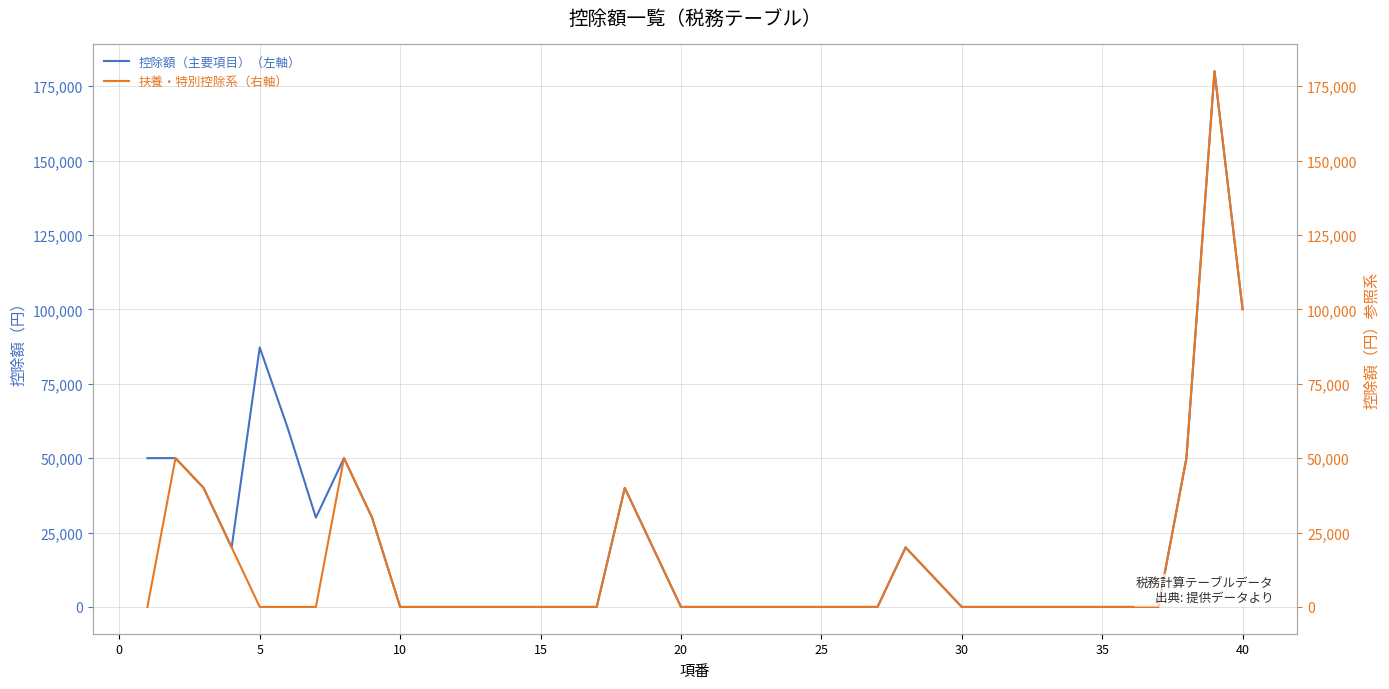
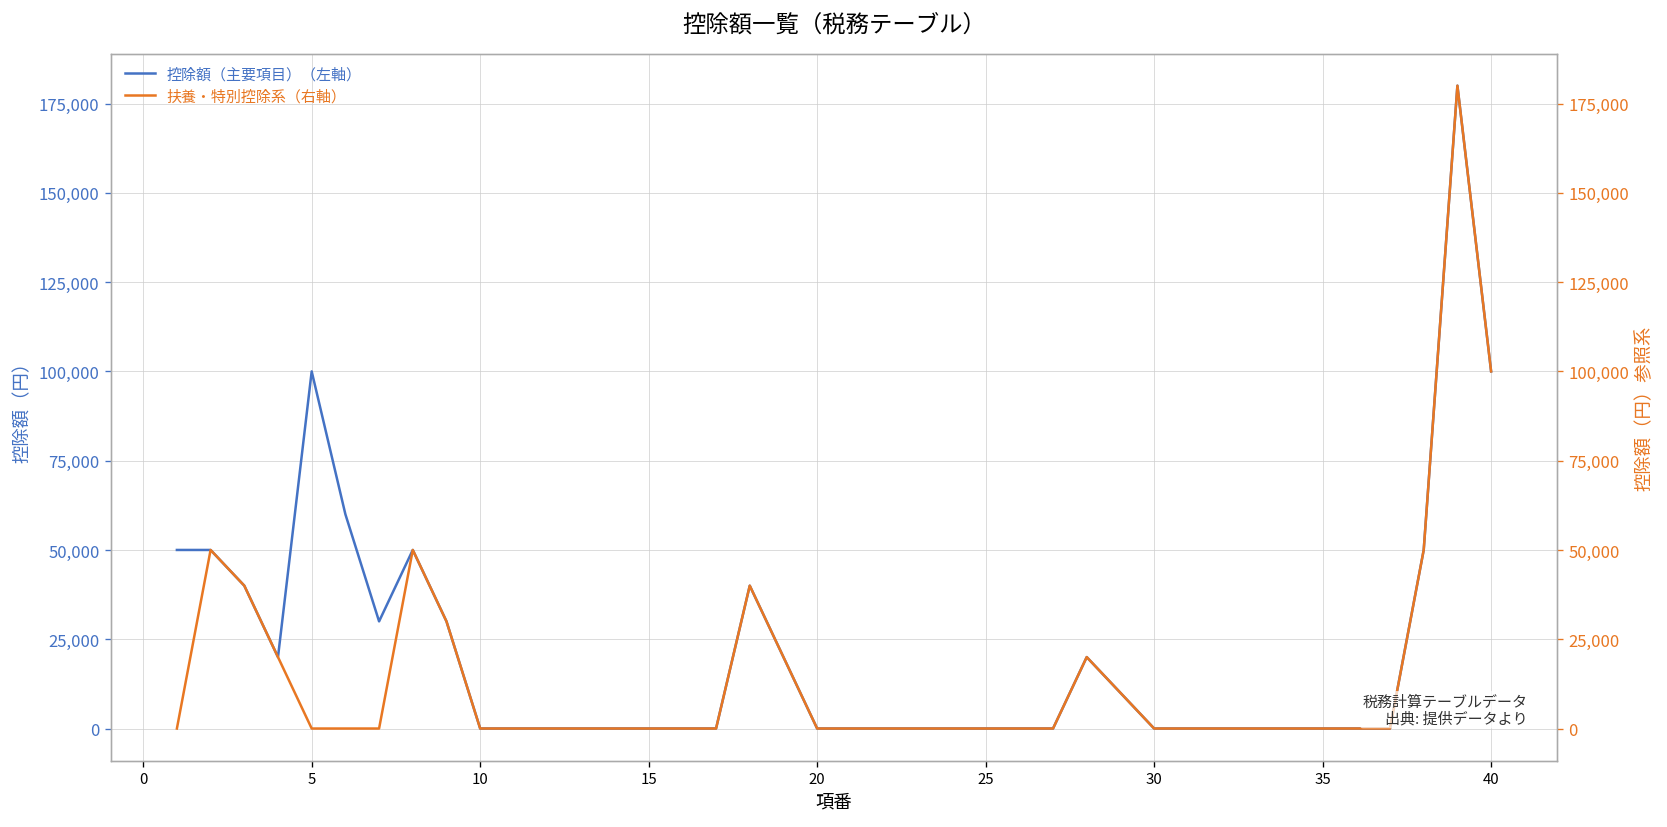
控除額（主要項目）（左軸）, 5: 87,000 -> 100,000
